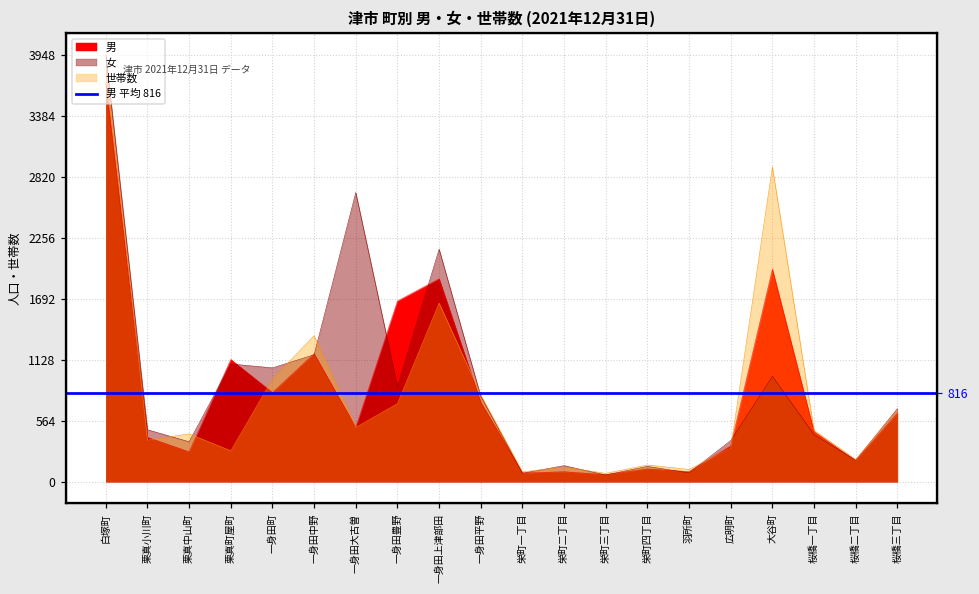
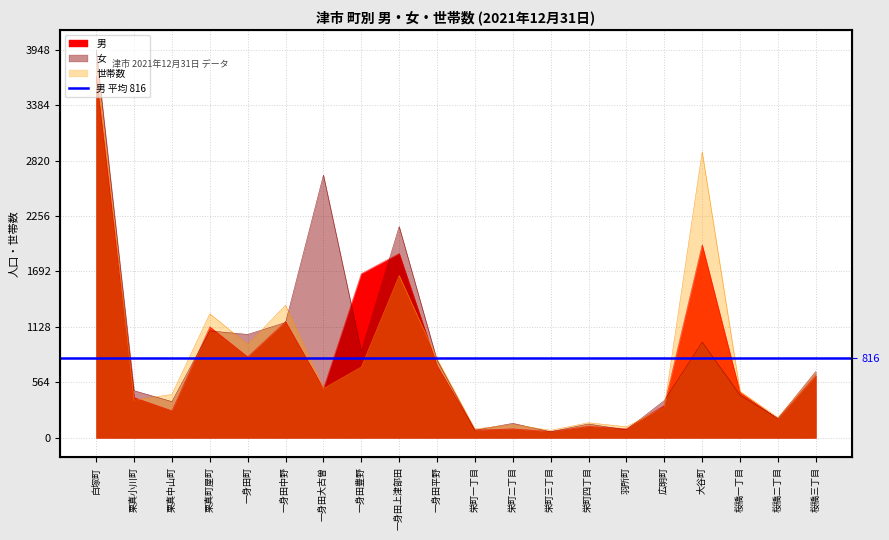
世帯数, 栗真町屋町: 300 -> 1300
